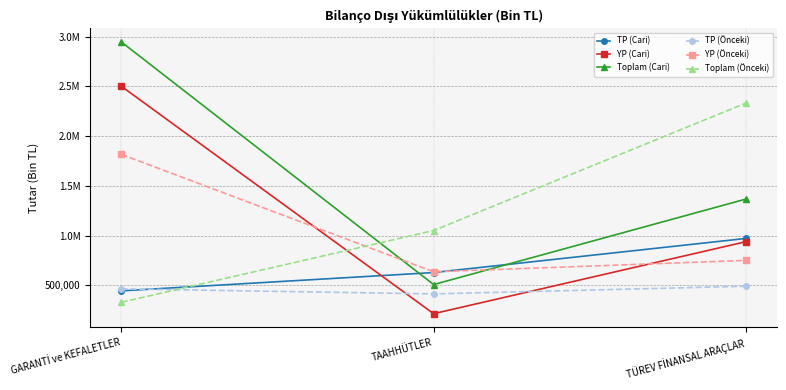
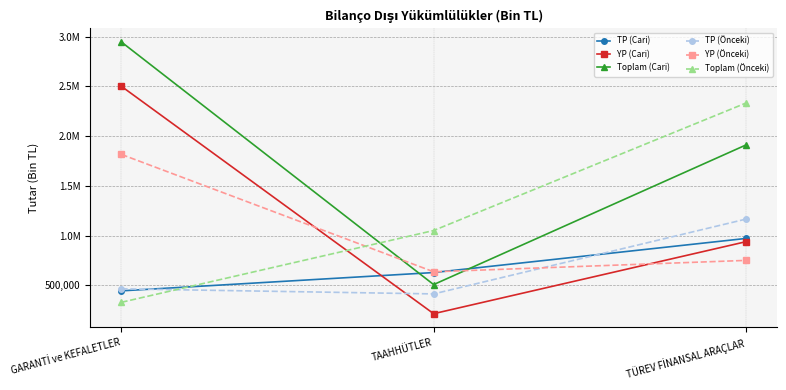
Toplam (Cari), TÜREV FİNANSAL ARAÇLAR: 1,400,000 -> 1,900,000
TP (Önceki), TÜREV FİNANSAL ARAÇLAR: 500,000 -> 1,200,000
